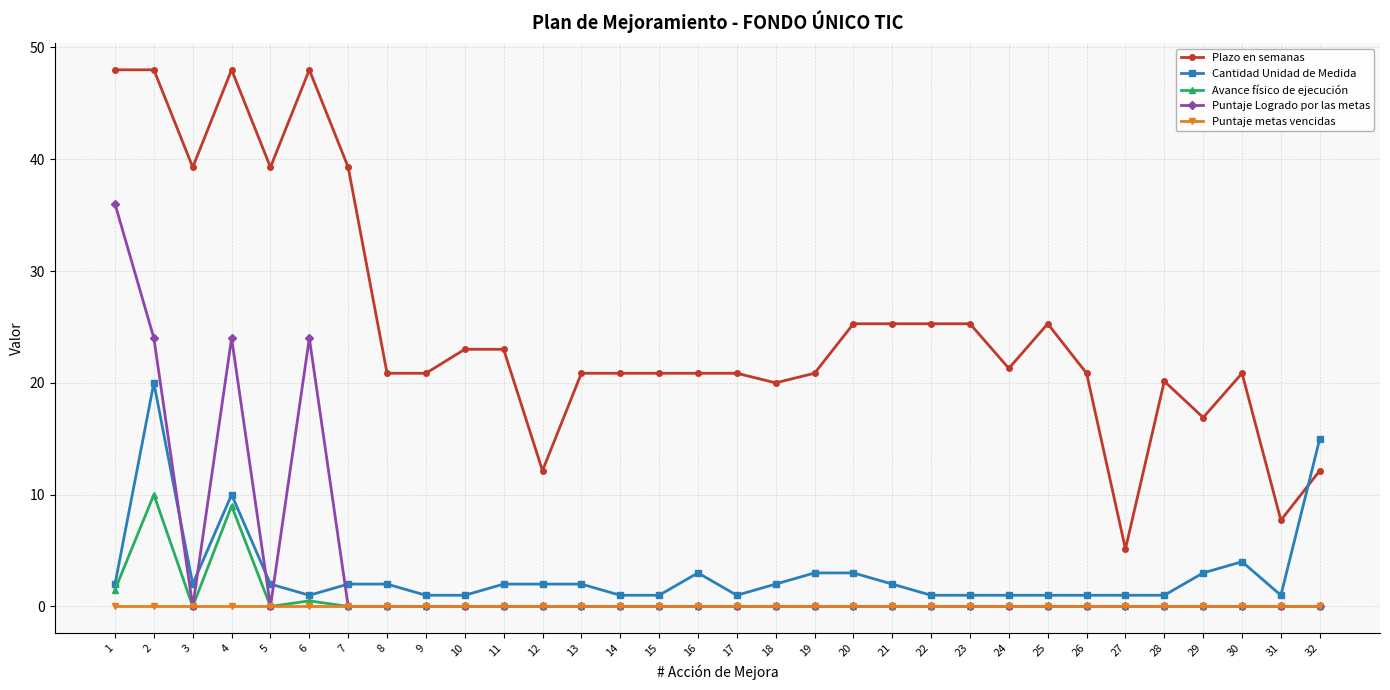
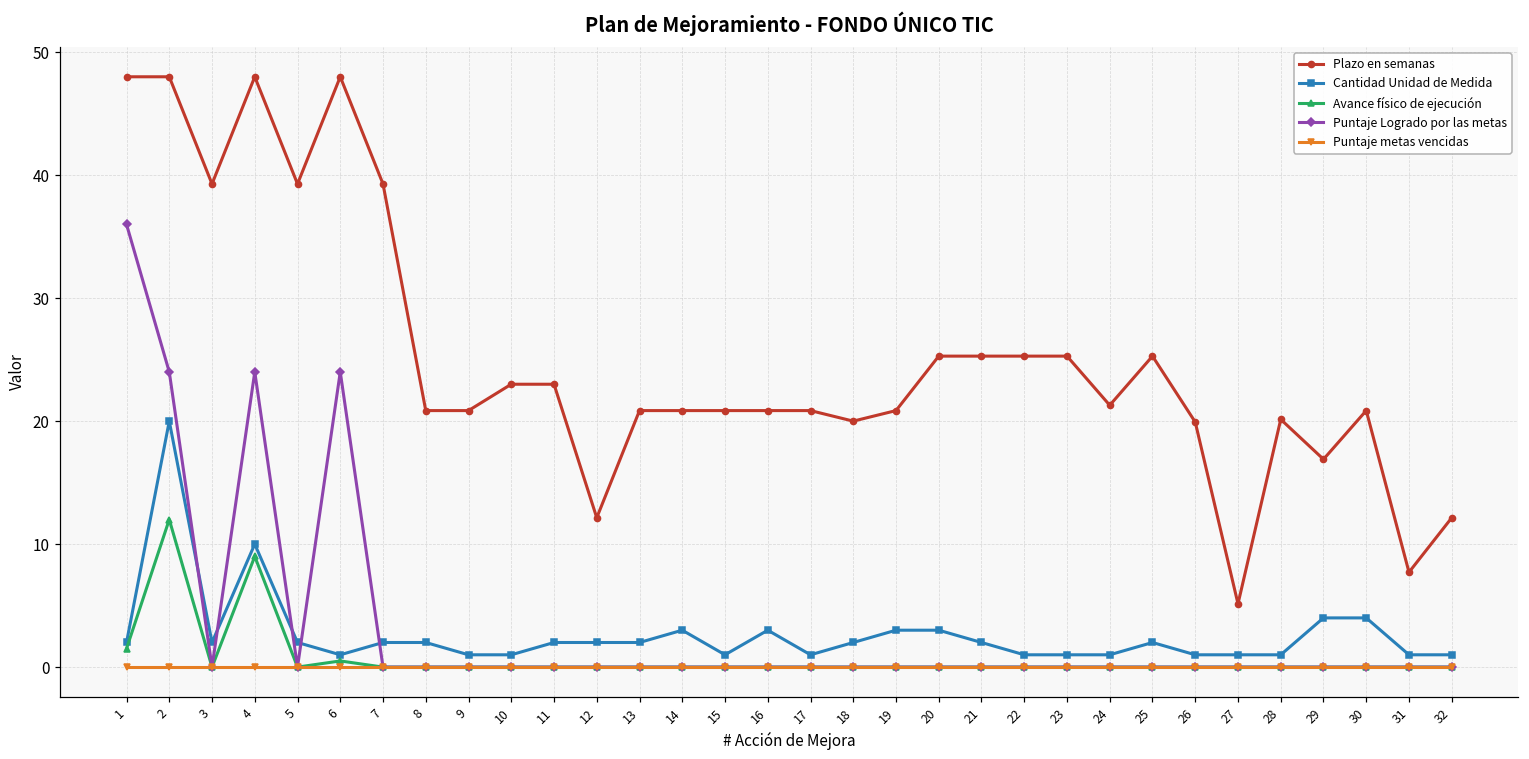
Avance físico de ejecución, 2: 10 -> 12
Cantidad Unidad de Medida, 14: 1 -> 3
Cantidad Unidad de Medida, 25: 1 -> 2
Plazo en semanas, 26: 20.9 -> 19.9
Cantidad Unidad de Medida, 29: 3 -> 4
Cantidad Unidad de Medida, 32: 15 -> 1
